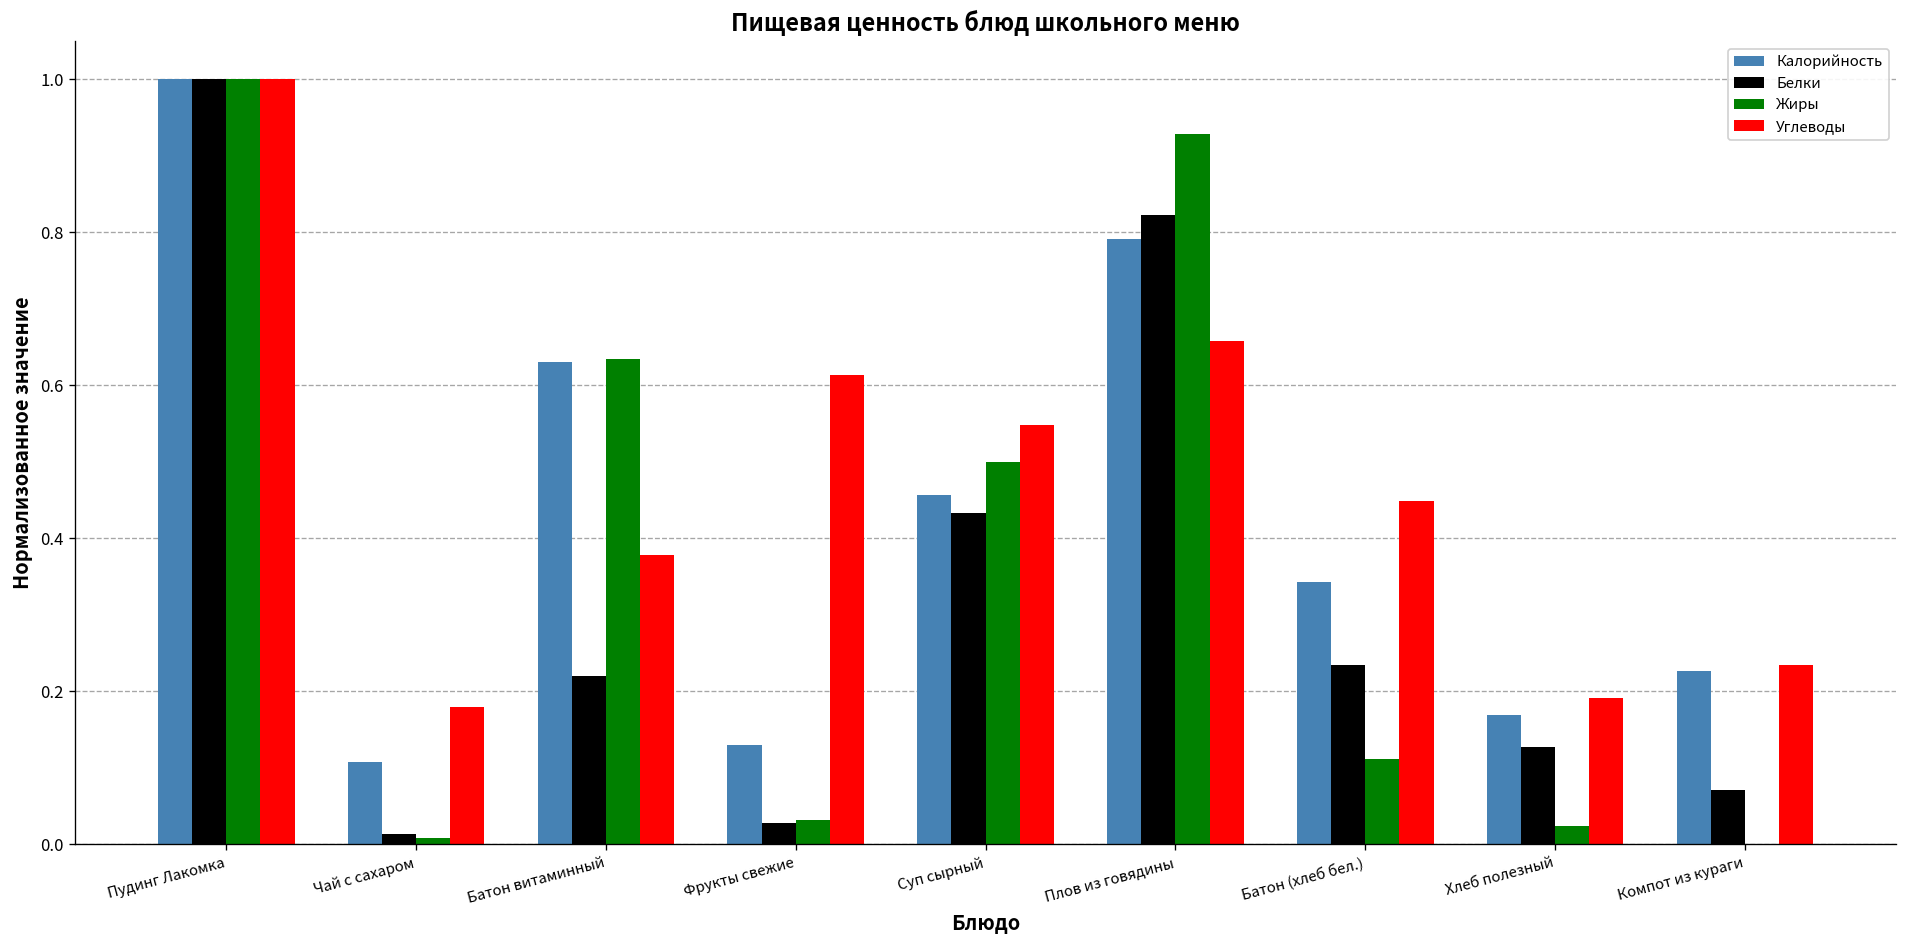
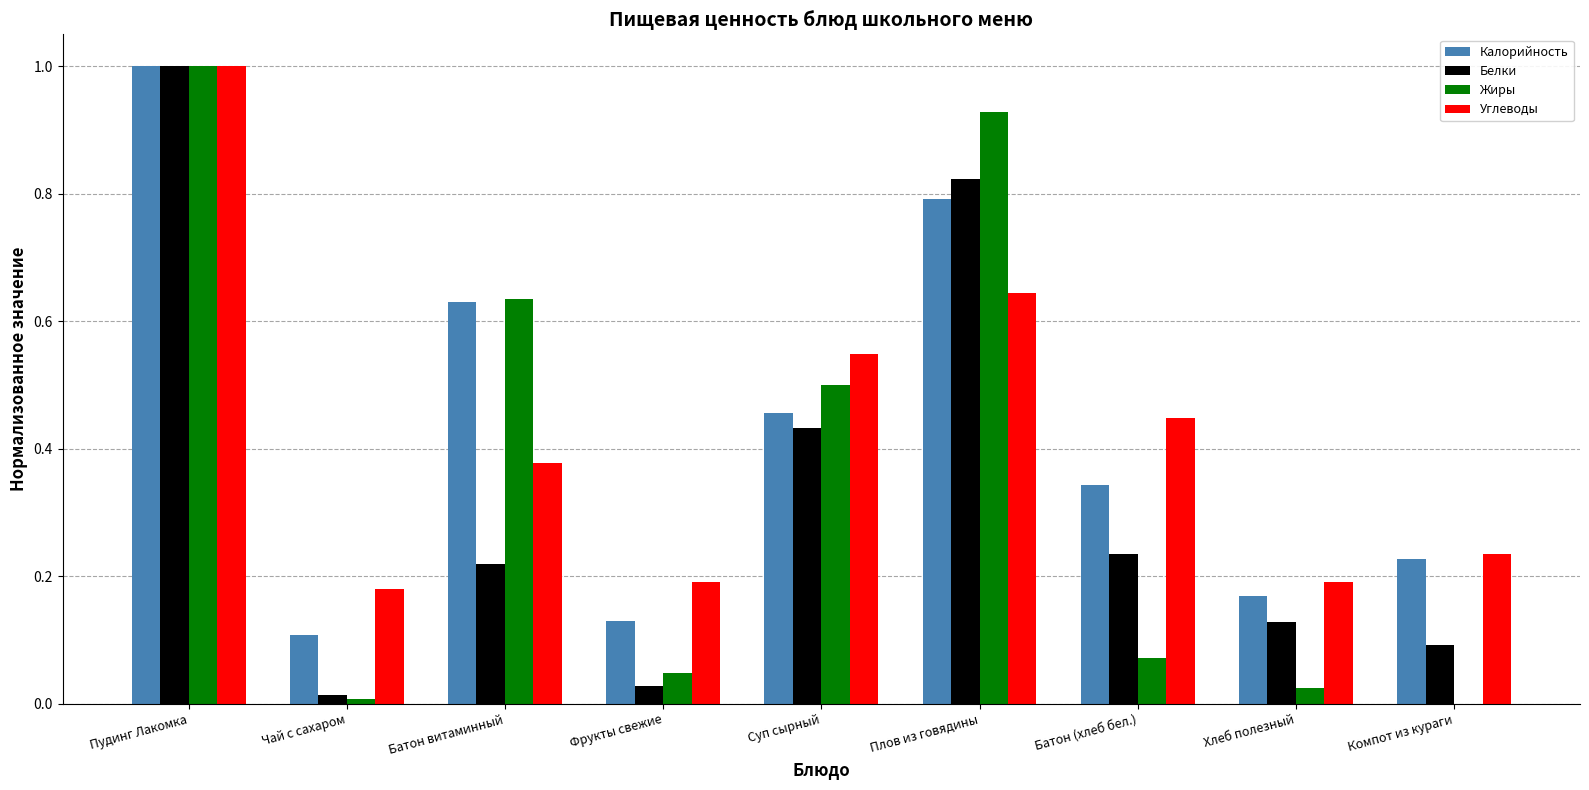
Жиры, Фрукты свежие: 0.03 -> 0.05
Углеводы, Фрукты свежие: 0.61 -> 0.19
Углеводы, Плов из говядины: 0.66 -> 0.64
Жиры, Батон (хлеб бел.): 0.11 -> 0.07
Белки, Компот из кураги: 0.07 -> 0.09
